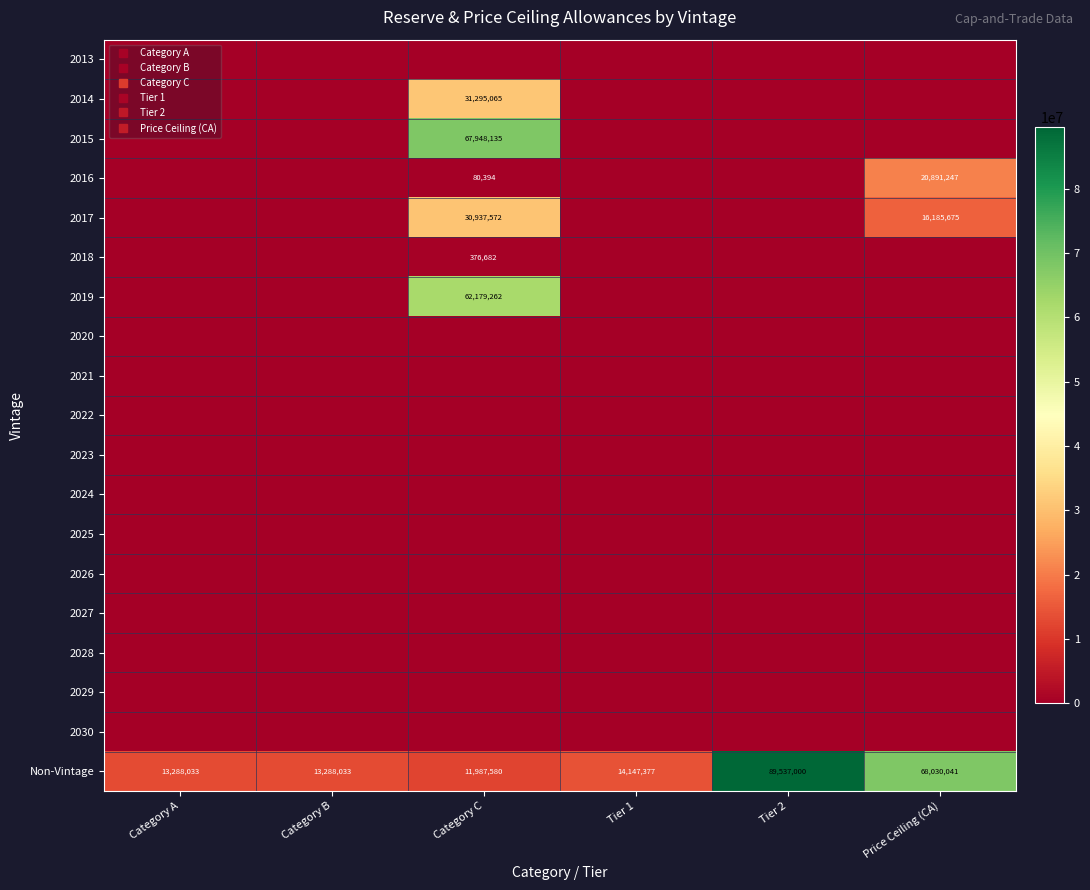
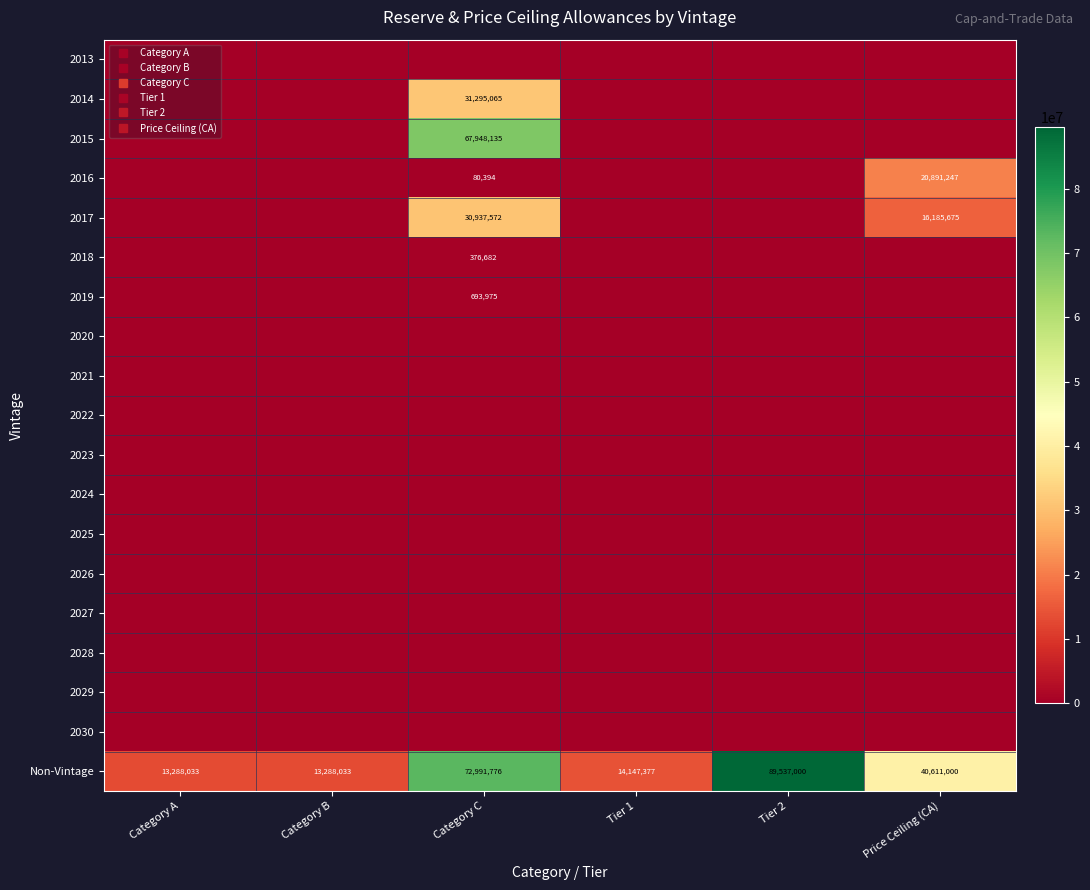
2019, Category C: 62,179,262 -> 693,975
Non-Vintage, Category C: 11,987,580 -> 72,991,776
Non-Vintage, Price Ceiling (CA): 68,030,041 -> 40,611,000
